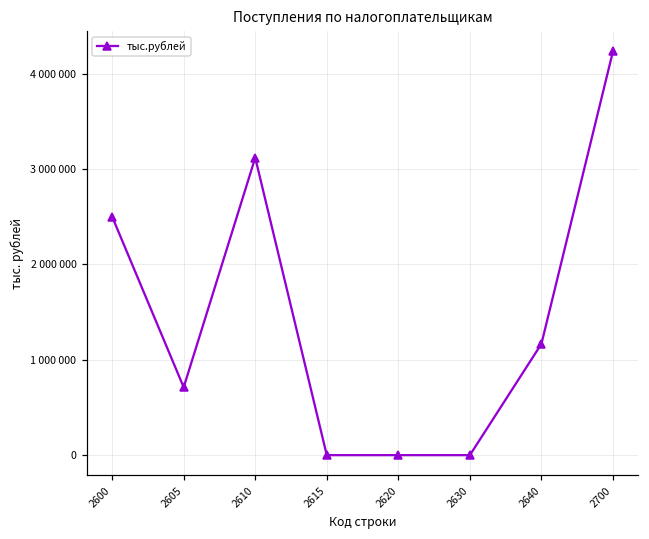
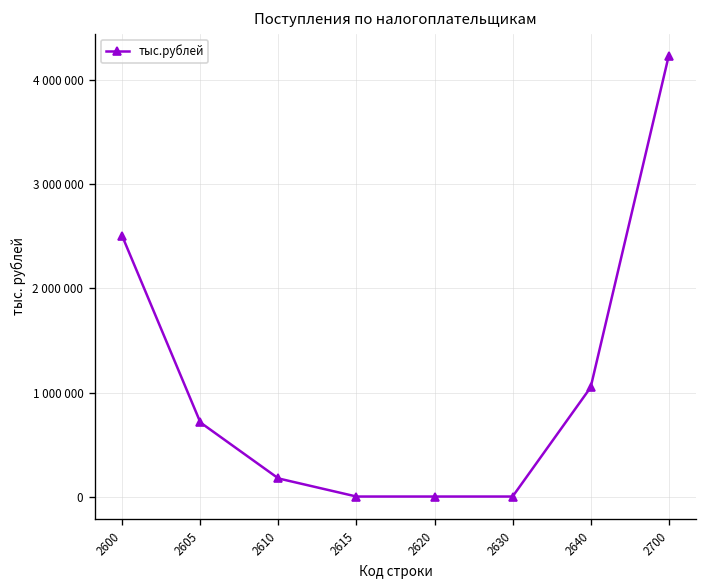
2610: 3100000 -> 200000
2640: 1200000 -> 1000000
